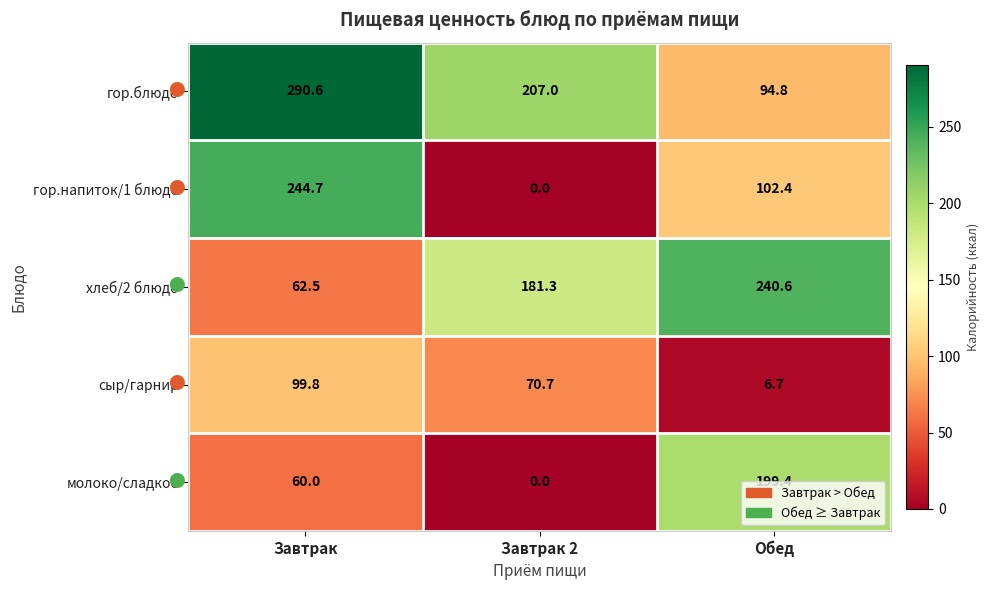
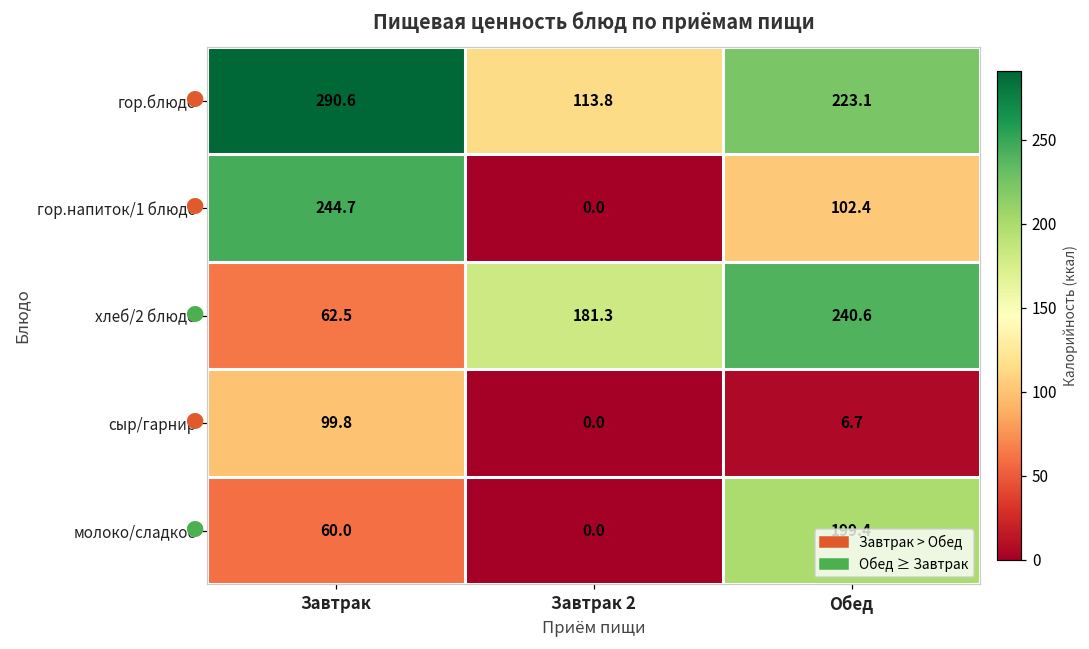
гор.блюдо, Завтрак 2: 207.0 -> 113.8
гор.блюдо, Обед: 94.8 -> 223.1
сыр/гарнир, Завтрак 2: 70.7 -> 0.0
